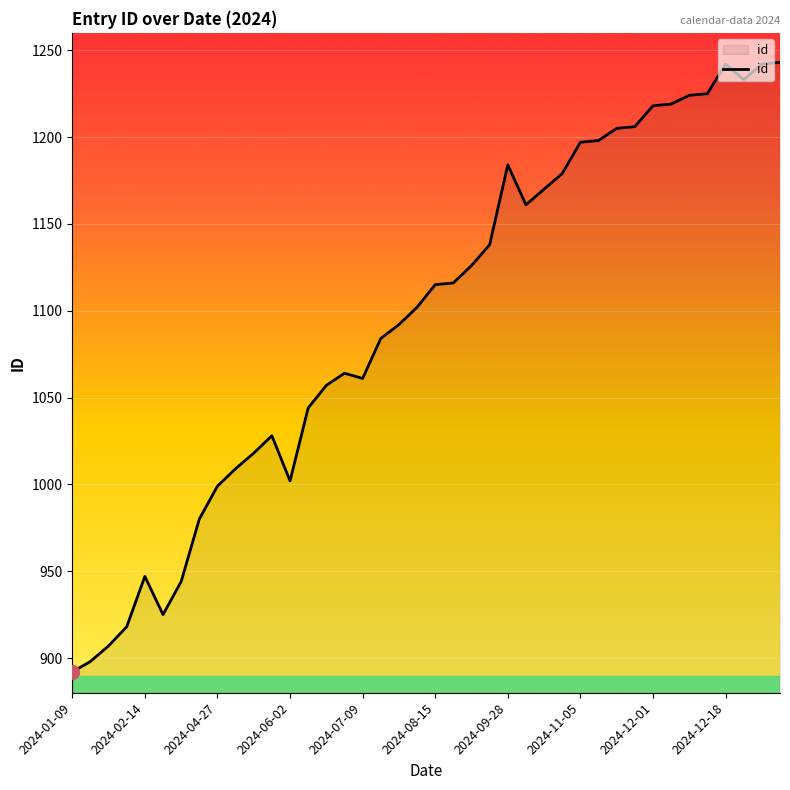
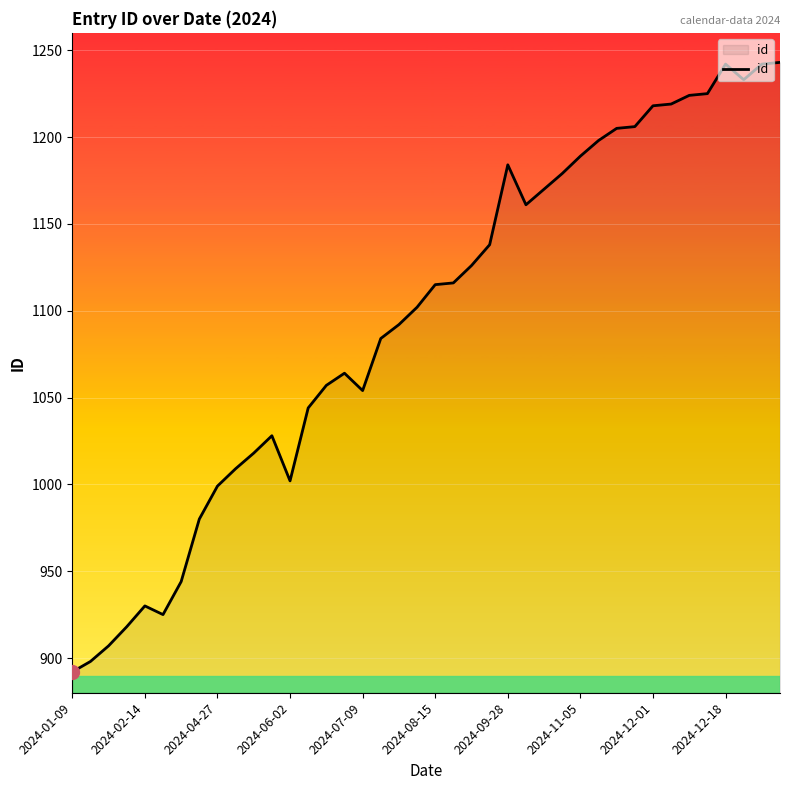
id, 2024-02-14: 947 -> 930
id, 2024-07-09: 1061 -> 1054
id, 2024-11-05: 1197 -> 1189
